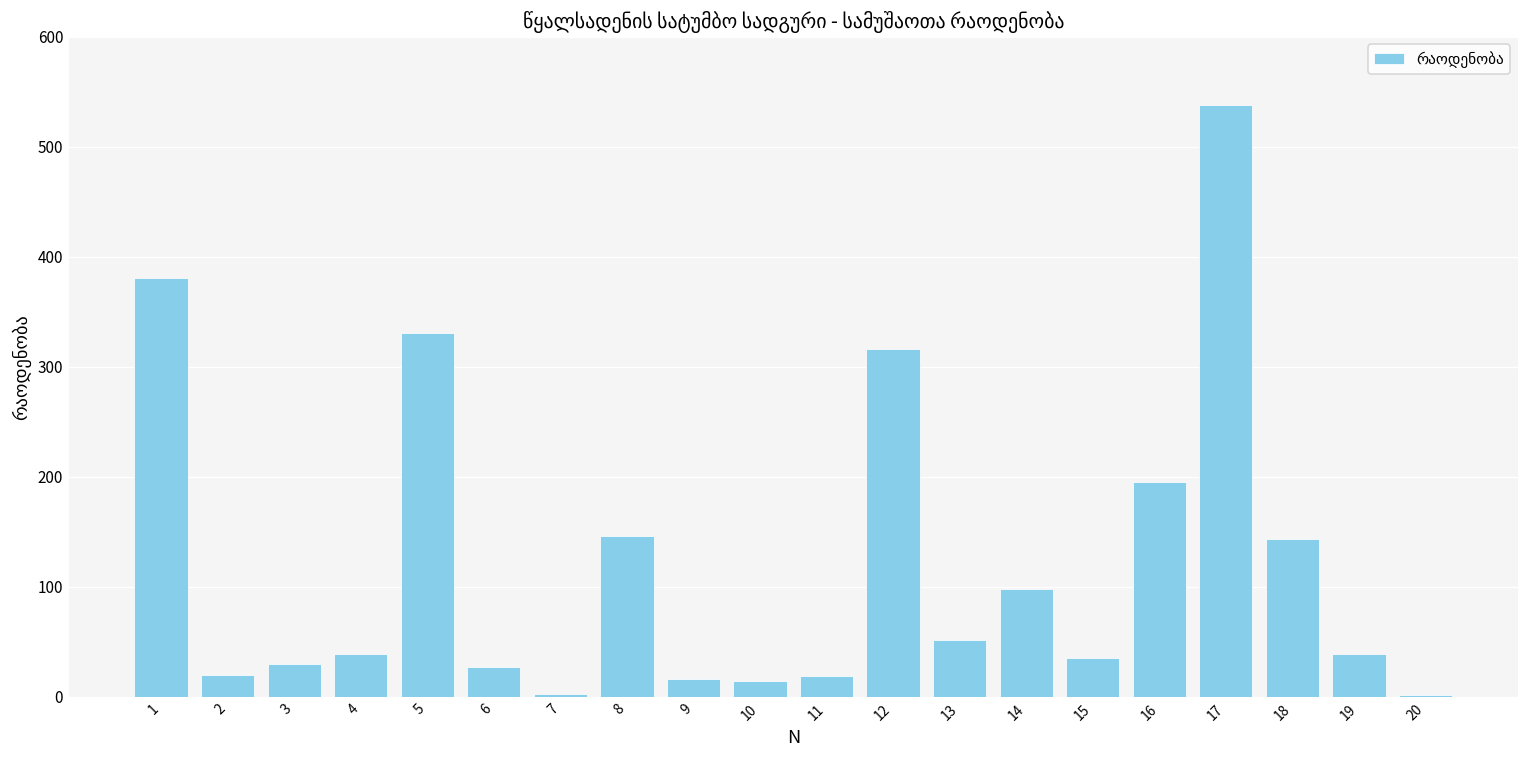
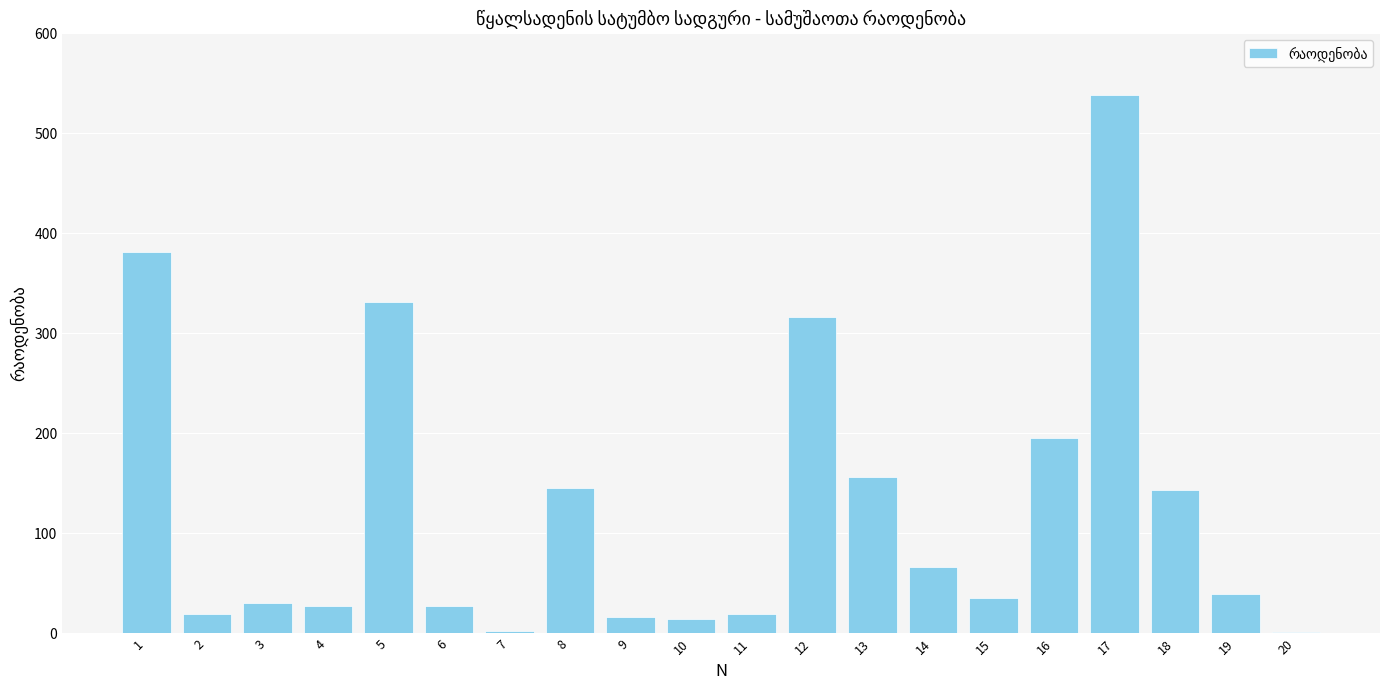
4: 40 -> 30
13: 50 -> 160
14: 100 -> 70
